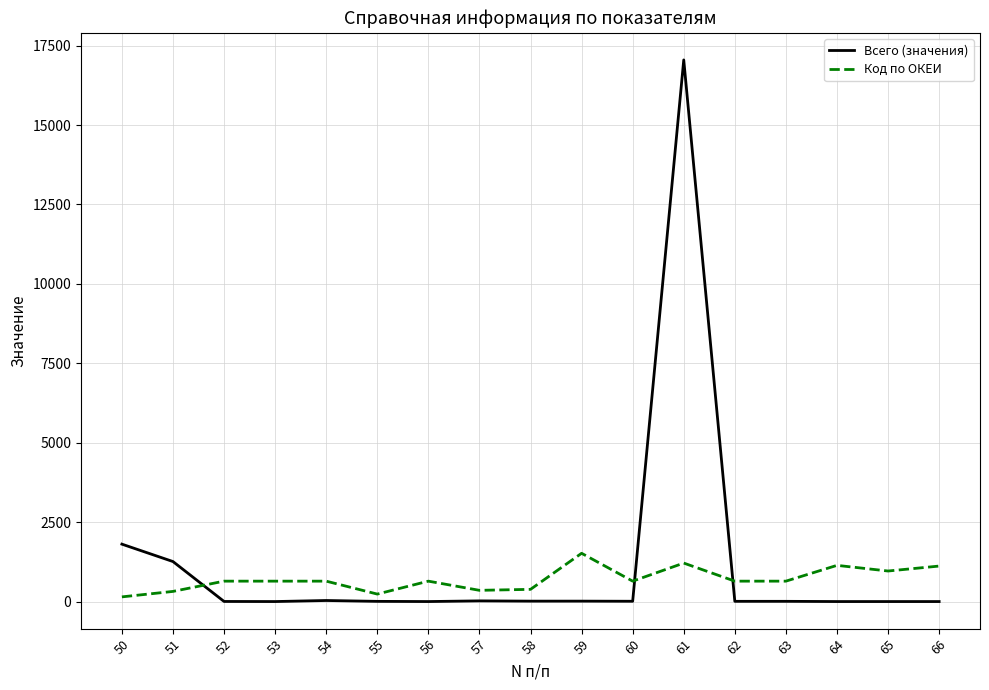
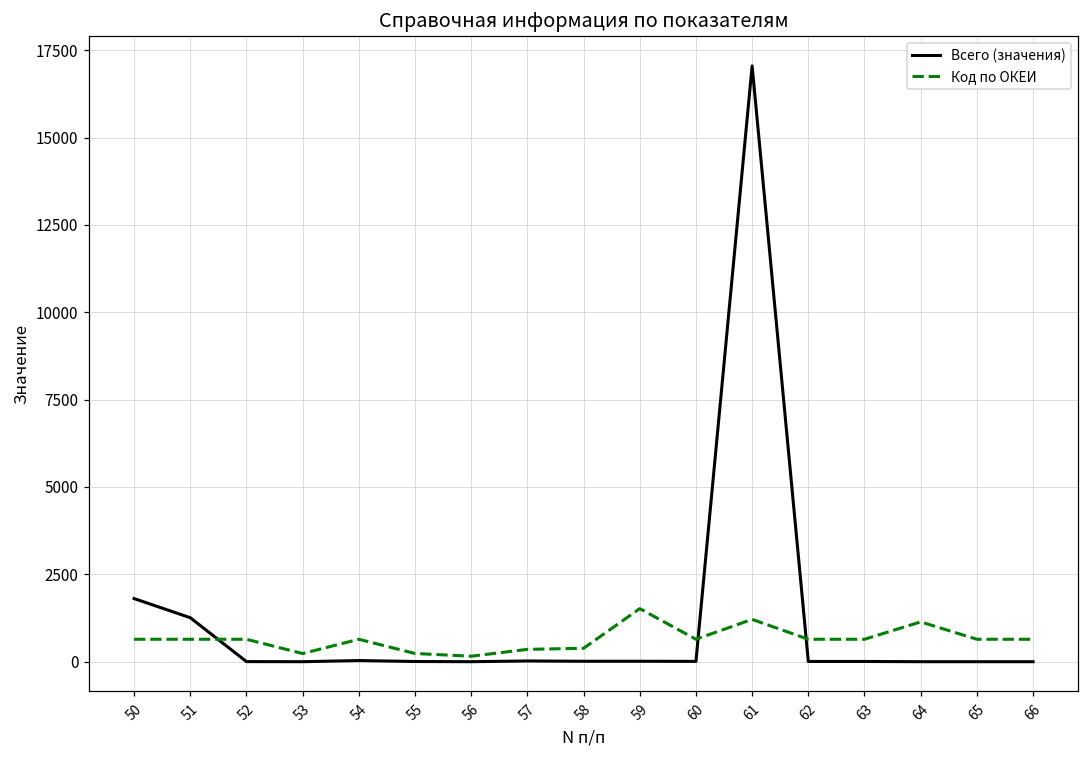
Код по ОКЕИ, 50: 100 -> 600
Код по ОКЕИ, 51: 300 -> 600
Код по ОКЕИ, 53: 600 -> 200
Код по ОКЕИ, 56: 600 -> 200
Код по ОКЕИ, 65: 1000 -> 600
Код по ОКЕИ, 66: 1100 -> 600
